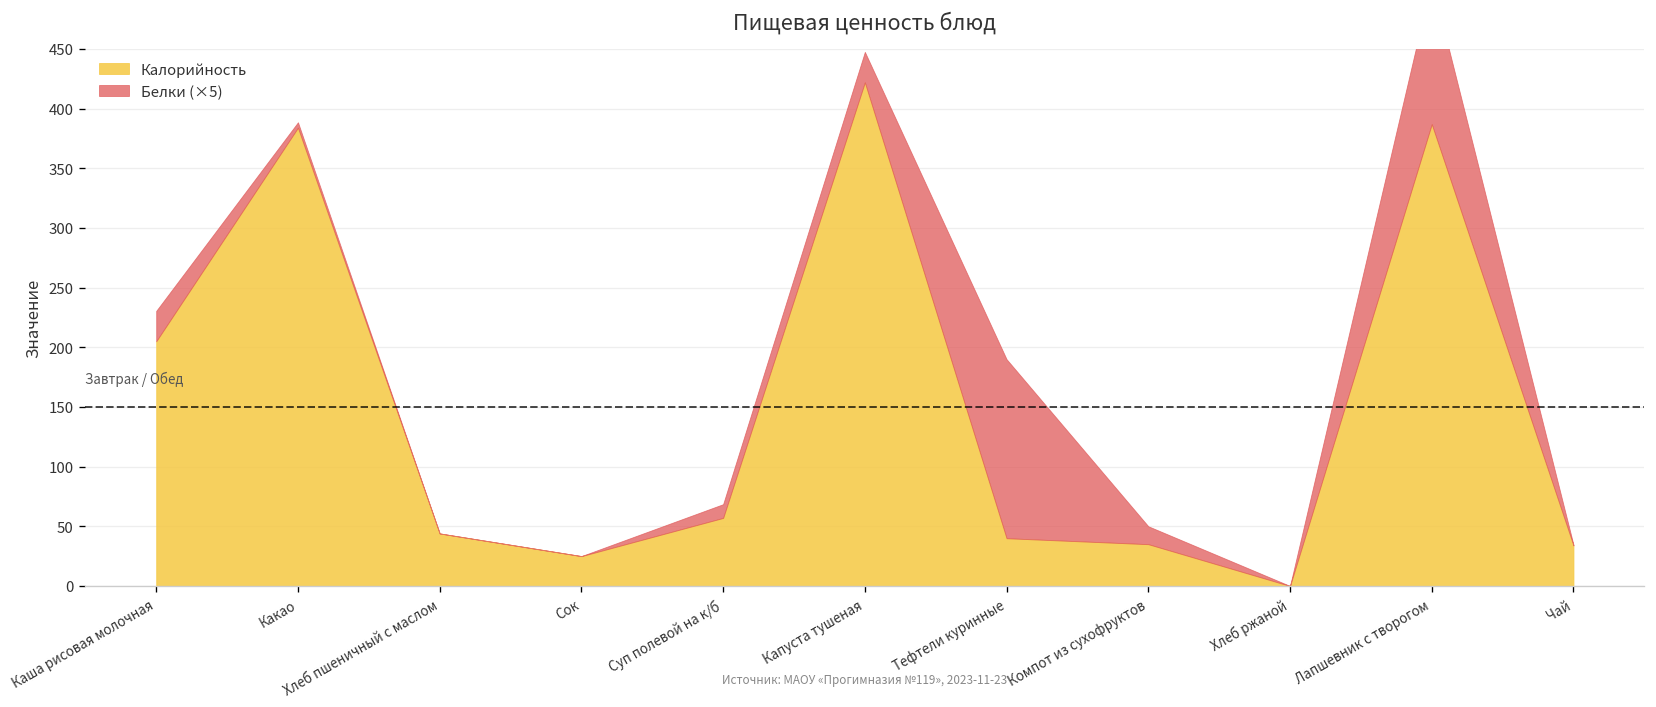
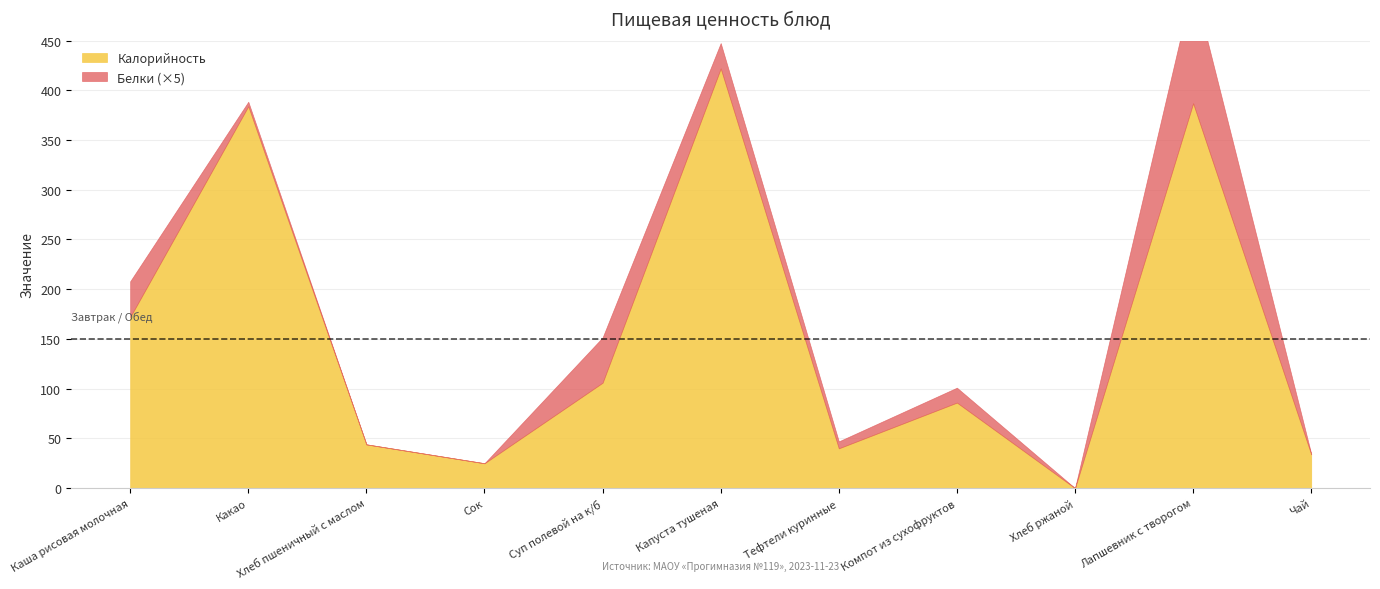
Калорийность, Каша рисовая молочная: 210 -> 170
Белки (×5), Каша рисовая молочная: 30 -> 40
Калорийность, Суп полевой на к/б: 60 -> 110
Белки (×5), Суп полевой на к/б: 10 -> 50
Белки (×5), Тефтели куринные: 150 -> 10
Калорийность, Компот из сухофруктов: 40 -> 90
